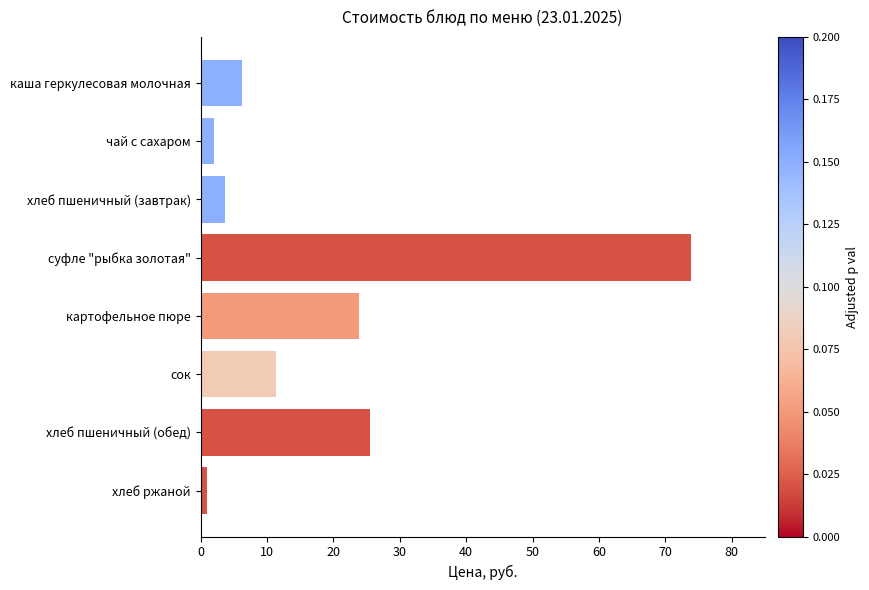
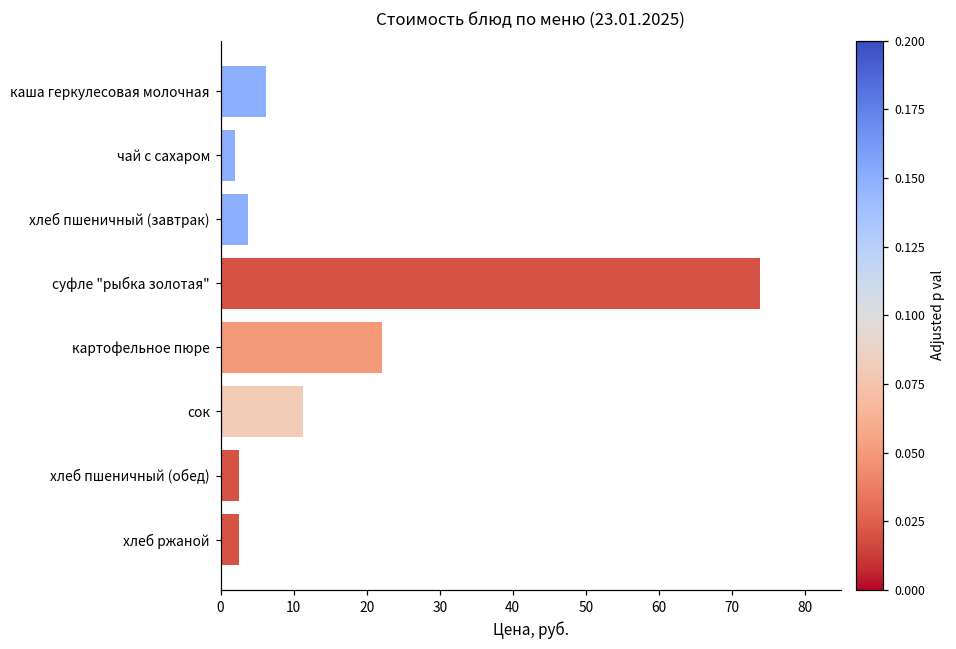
картофельное пюре: 24 -> 22
хлеб пшеничный (обед): 25 -> 3
хлеб ржаной: 1 -> 3
